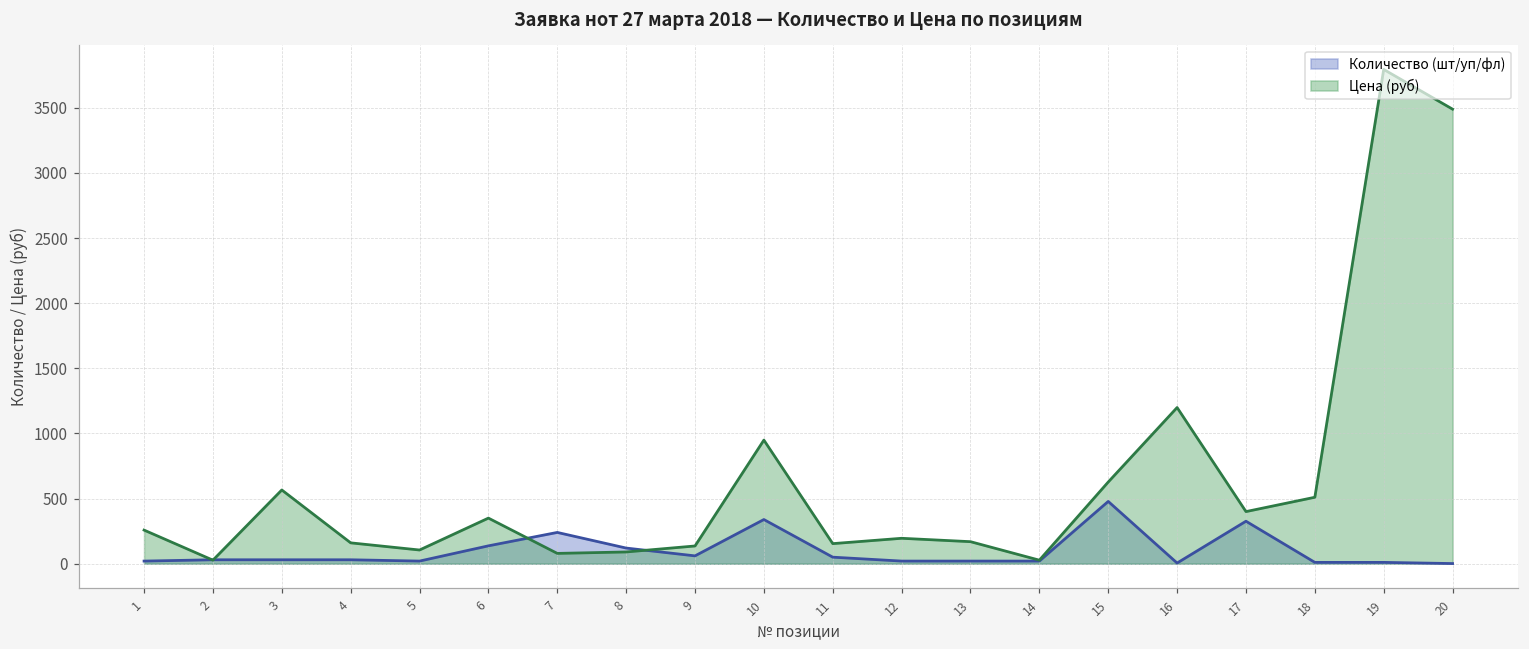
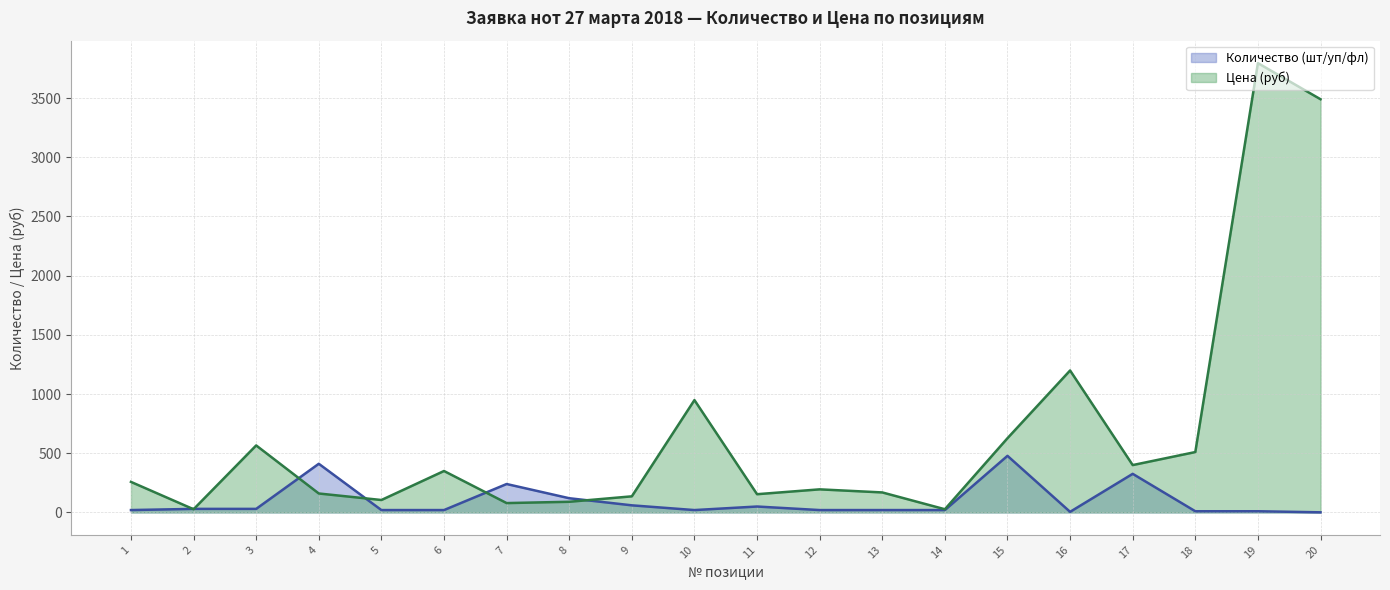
Количество (шт/уп/фл), 4: 30 -> 410
Количество (шт/уп/фл), 6: 140 -> 20
Количество (шт/уп/фл), 10: 340 -> 20
